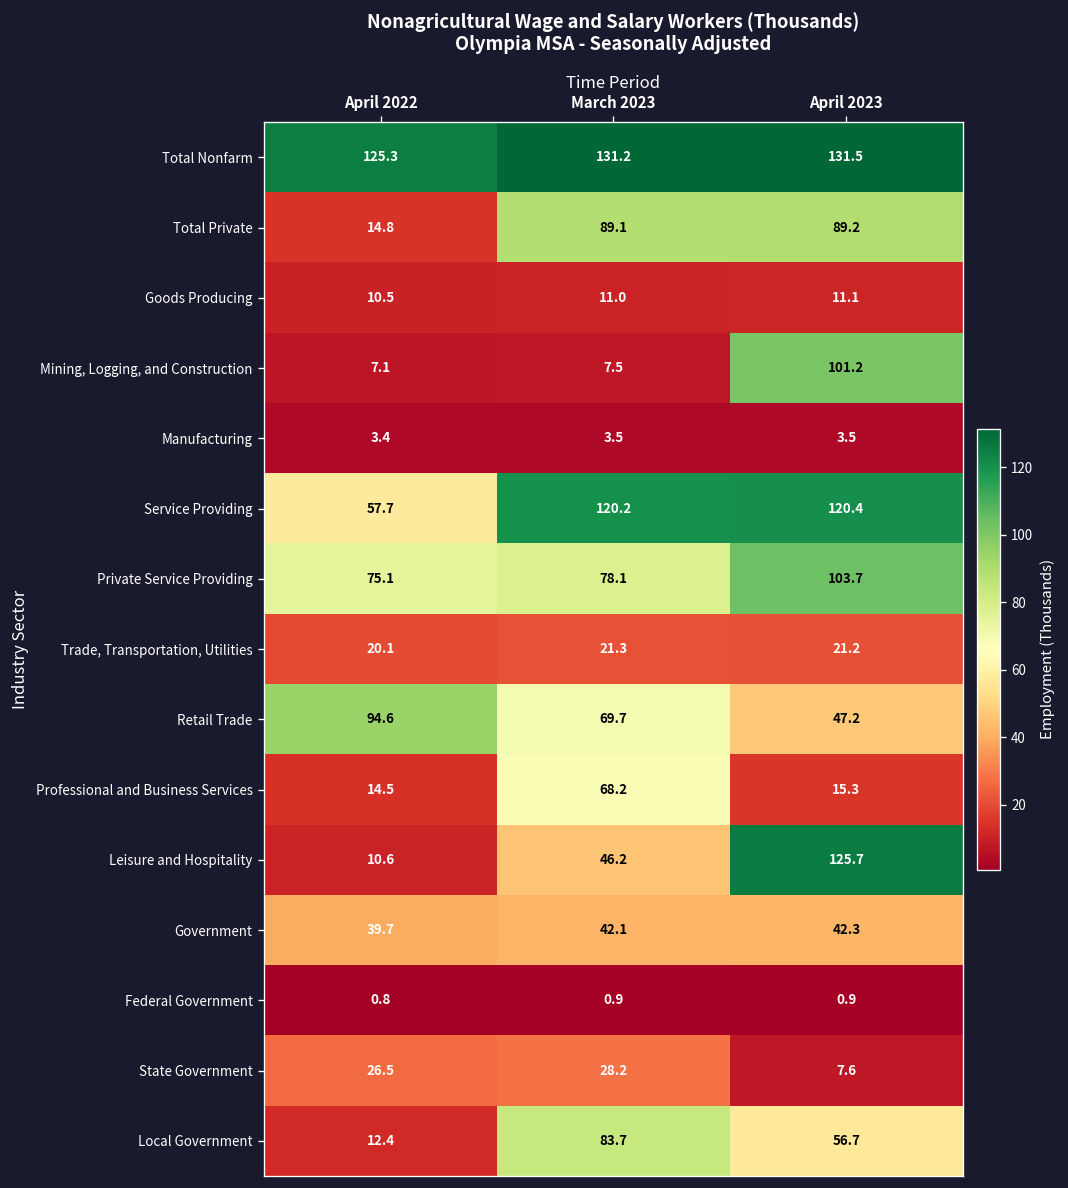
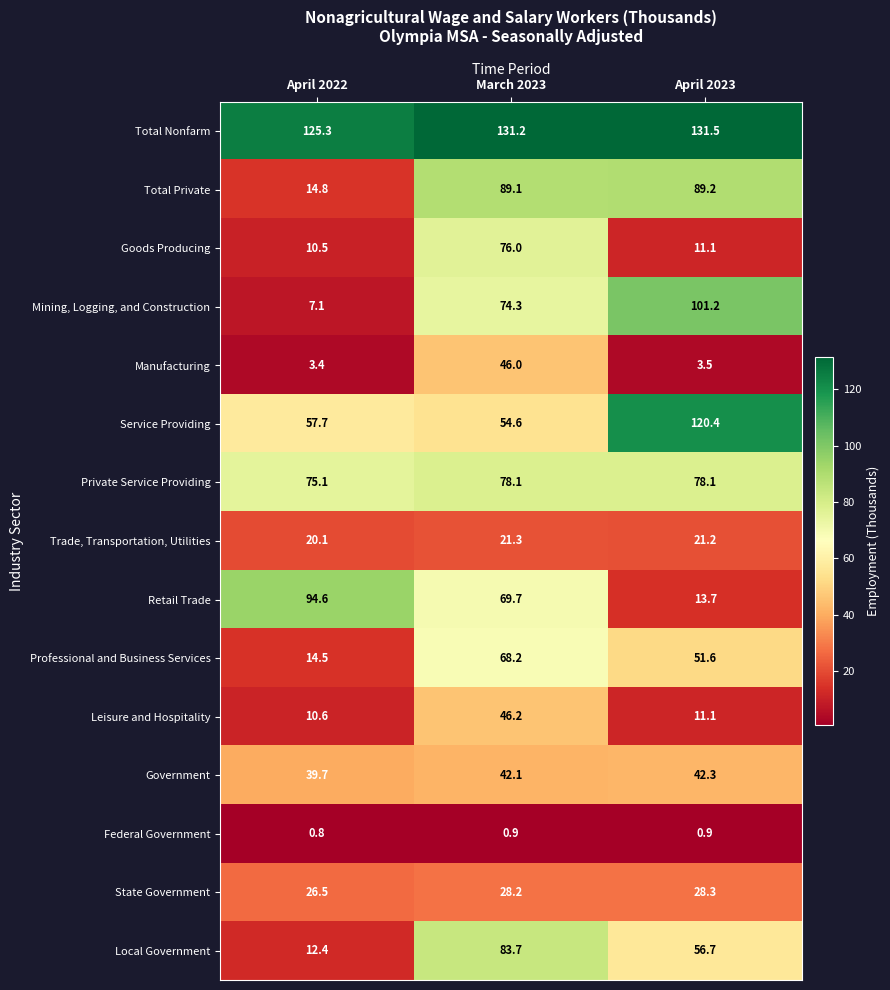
Goods Producing, March 2023: 11.0 -> 76.0
Mining, Logging, and Construction, March 2023: 7.5 -> 74.3
Manufacturing, March 2023: 3.5 -> 46.0
Service Providing, March 2023: 120.2 -> 54.6
Private Service Providing, April 2023: 103.7 -> 78.1
Retail Trade, April 2023: 47.2 -> 13.7
Professional and Business Services, April 2023: 15.3 -> 51.6
Leisure and Hospitality, April 2023: 125.7 -> 11.1
State Government, April 2023: 7.6 -> 28.3
